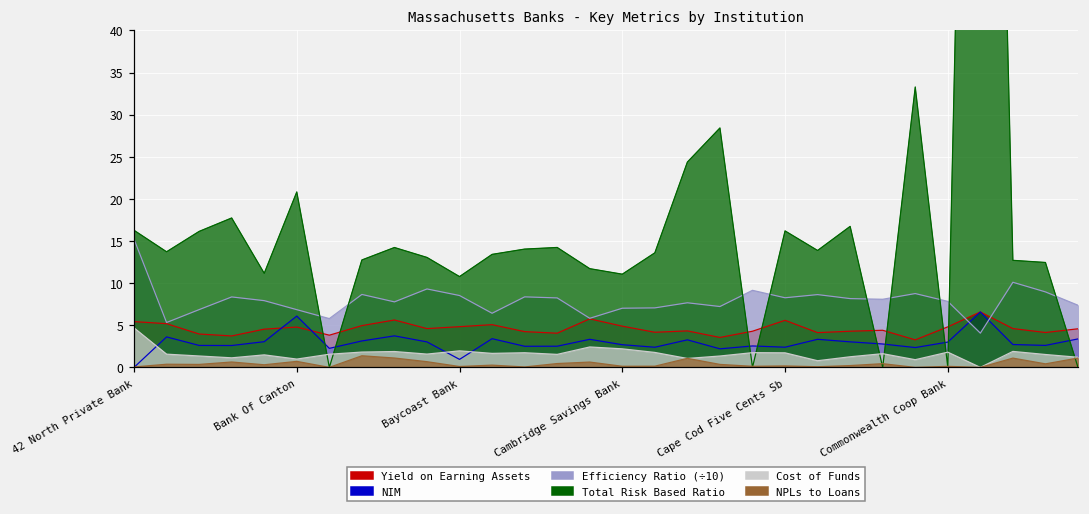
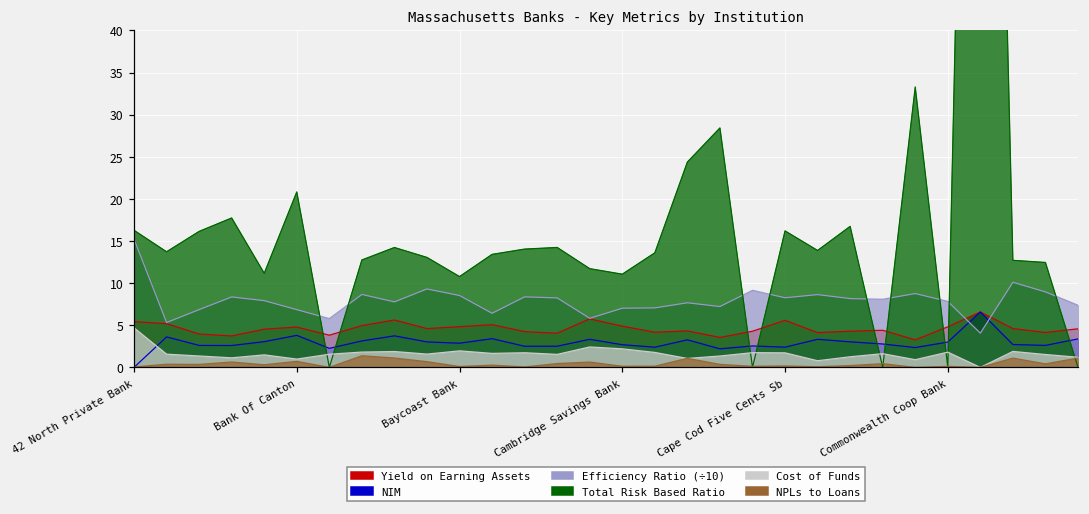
NIM, Bank Of Canton: 6 -> 4
NIM, Baycoast Bank: 1 -> 3
